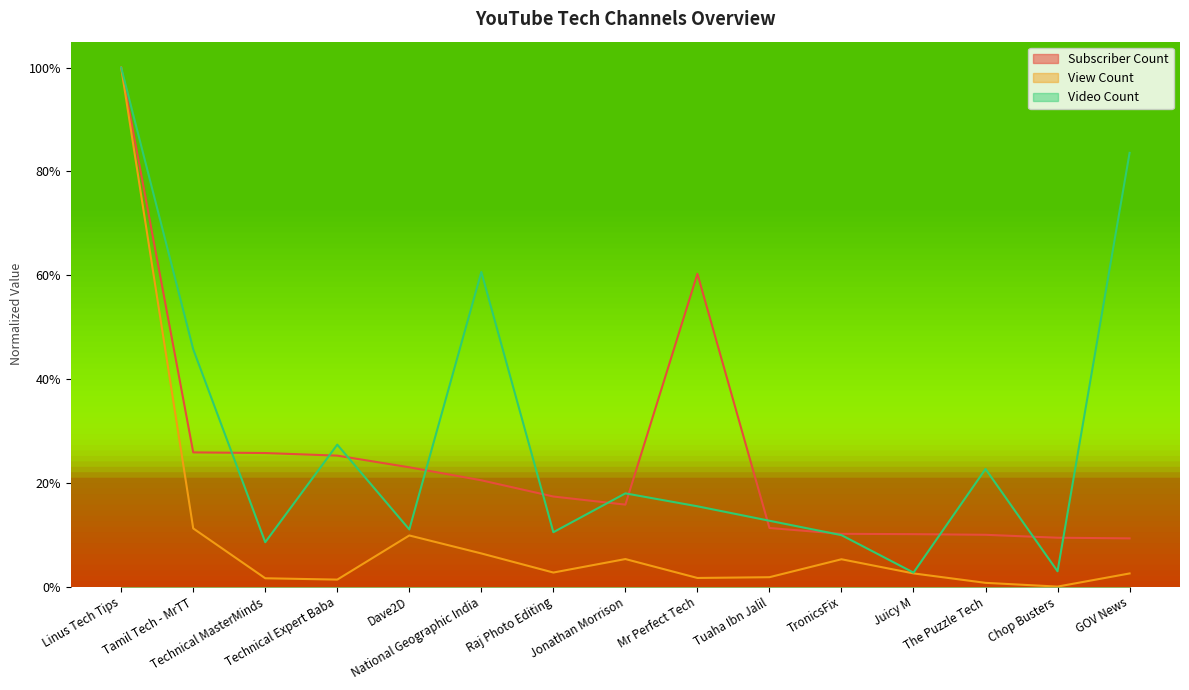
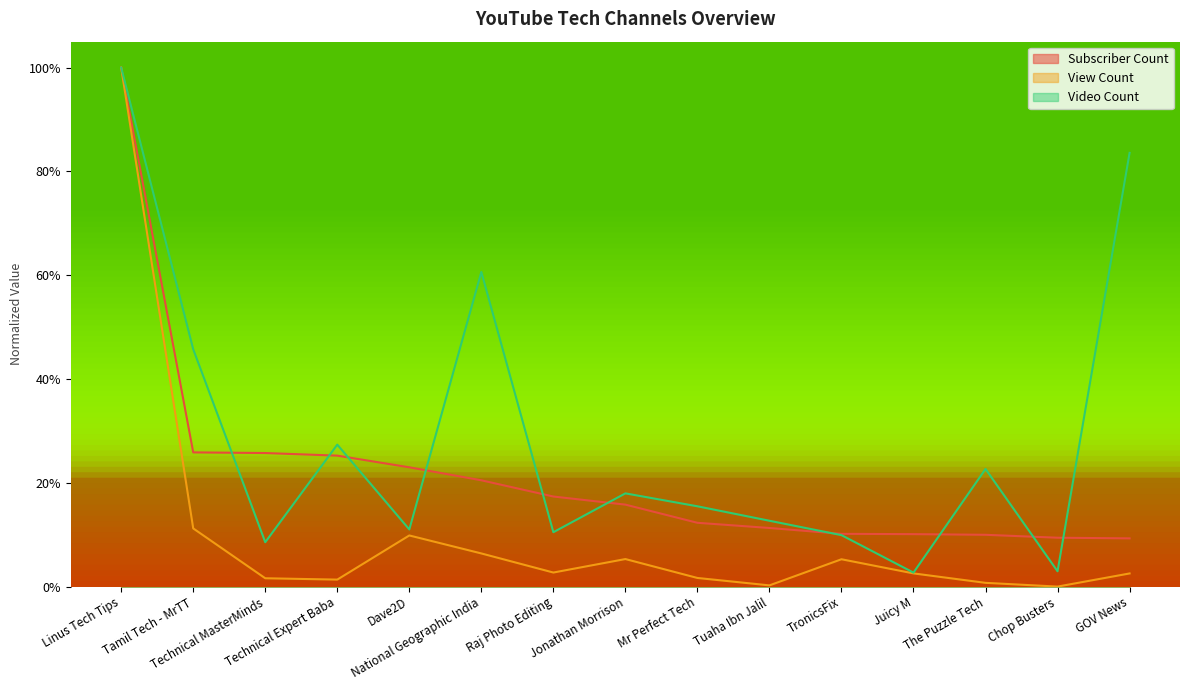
Subscriber Count, Mr Perfect Tech: 60% -> 12%
View Count, Tuaha Ibn Jalil: 2% -> 0%
